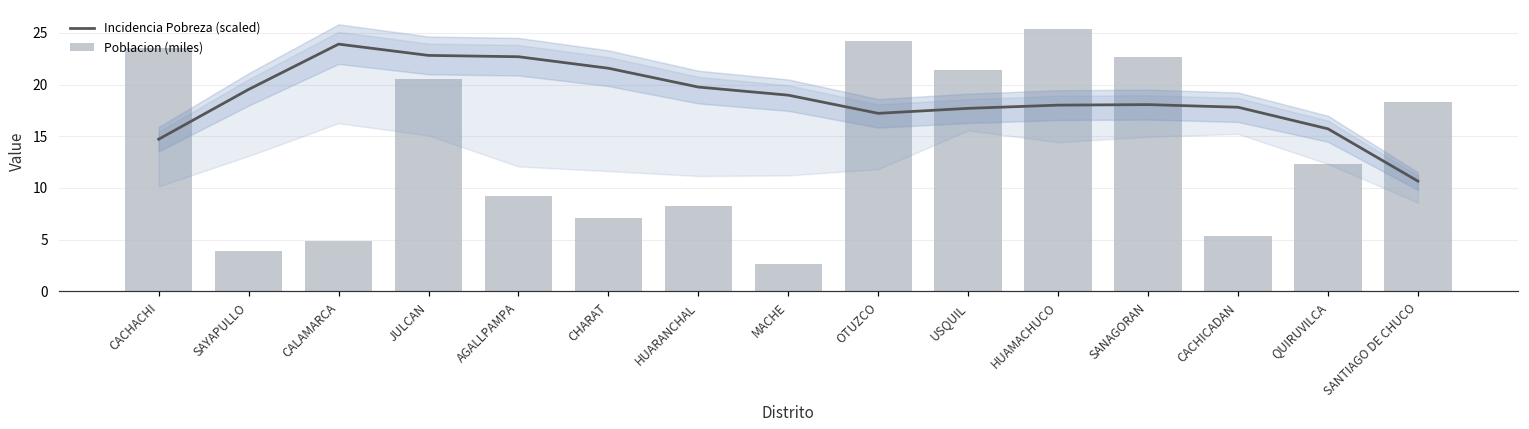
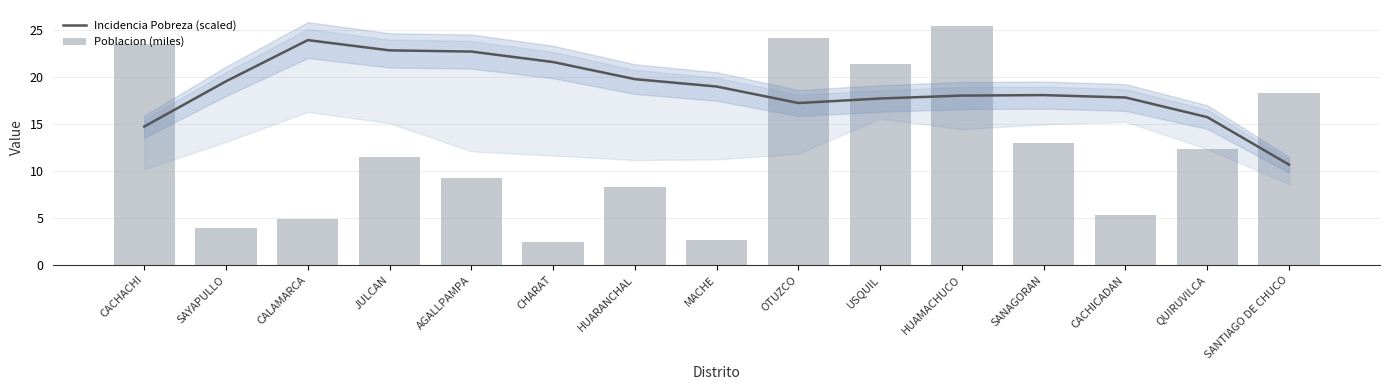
Poblacion (miles), JULCAN: 21 -> 12
Poblacion (miles), CHARAT: 7 -> 2
Poblacion (miles), SANAGORAN: 23 -> 13
